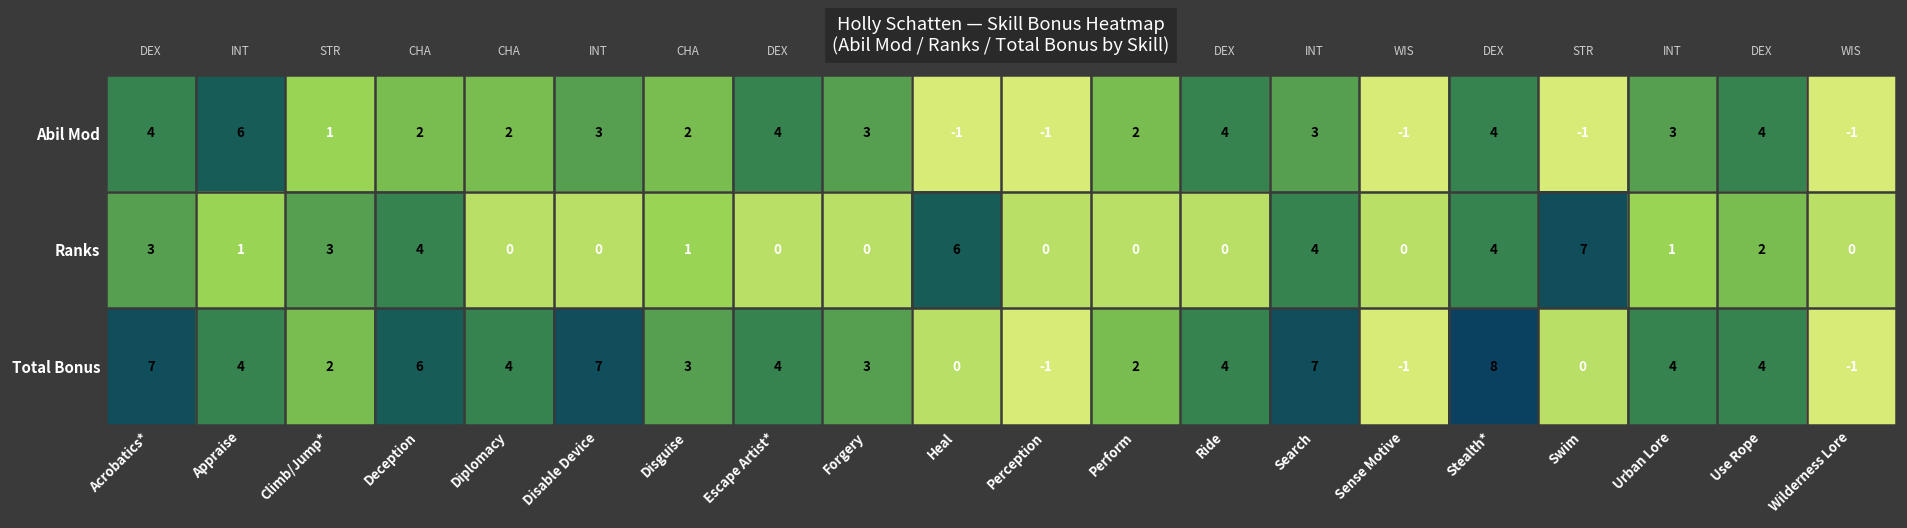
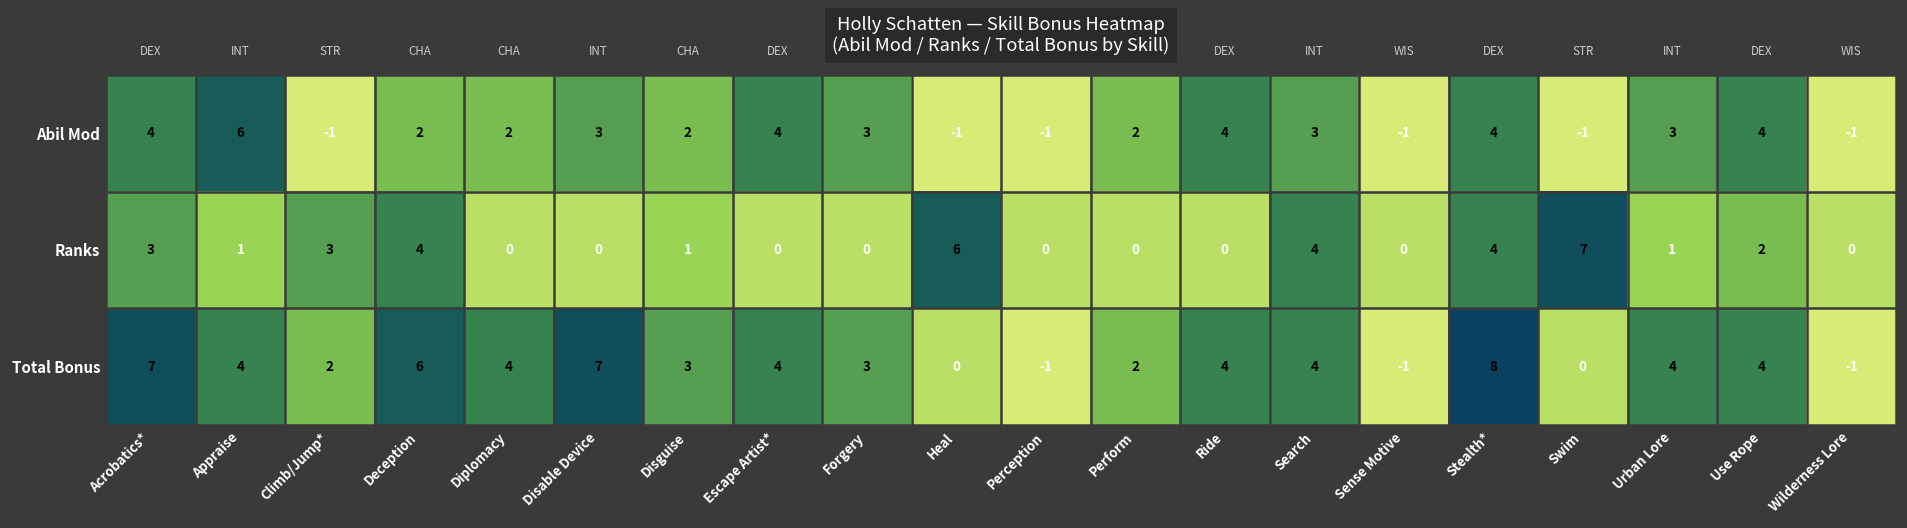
Abil Mod, Climb/Jump*: 1 -> -1
Total Bonus, Search: 7 -> 4
